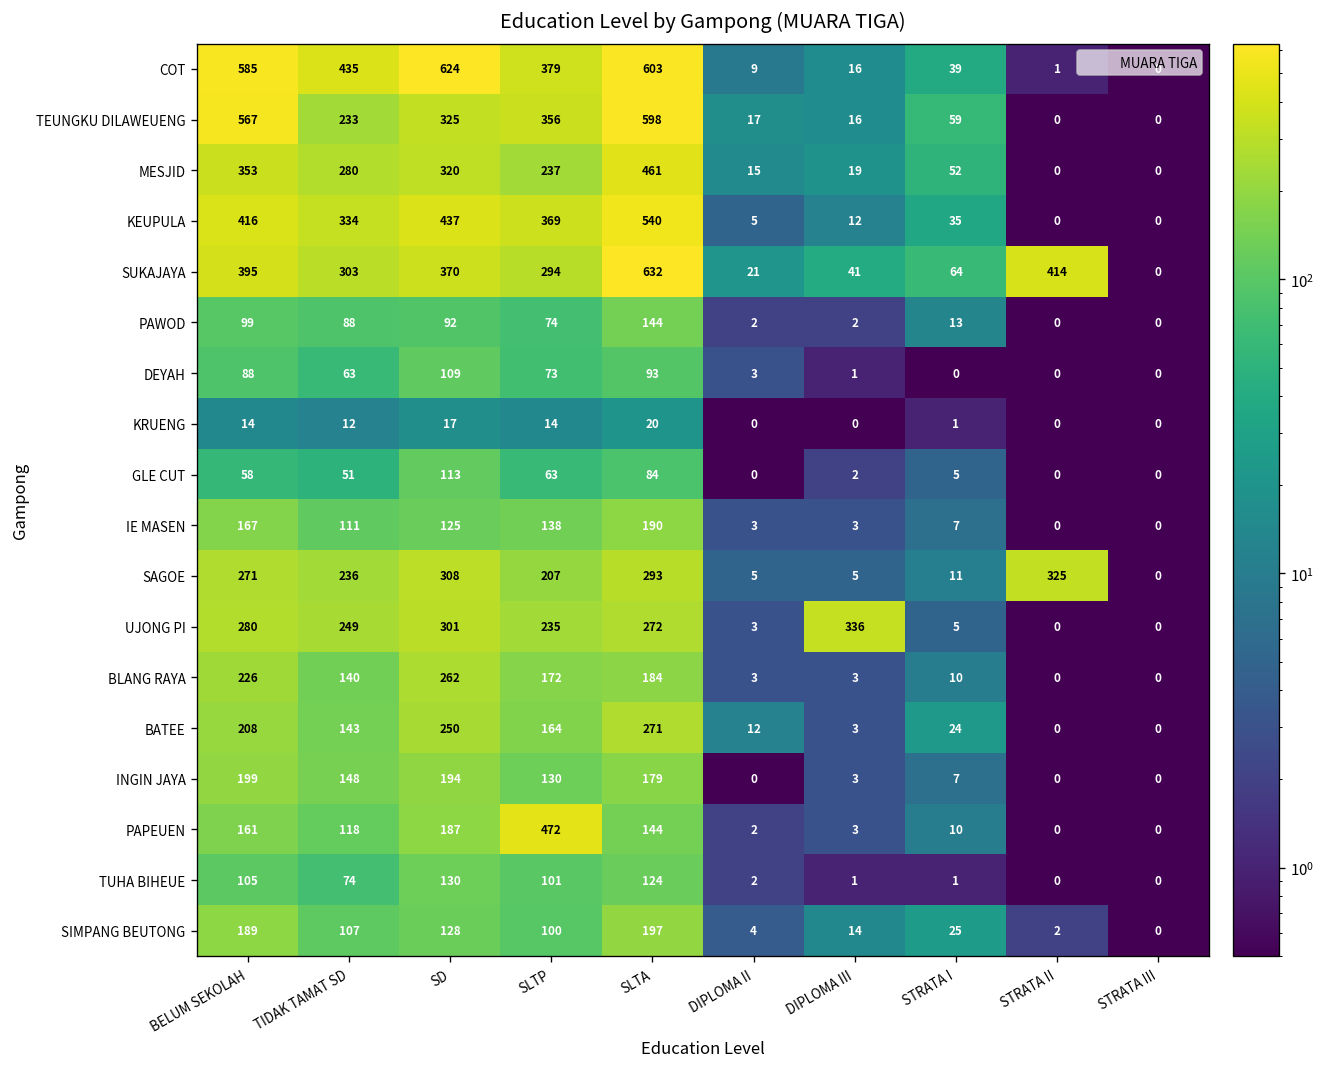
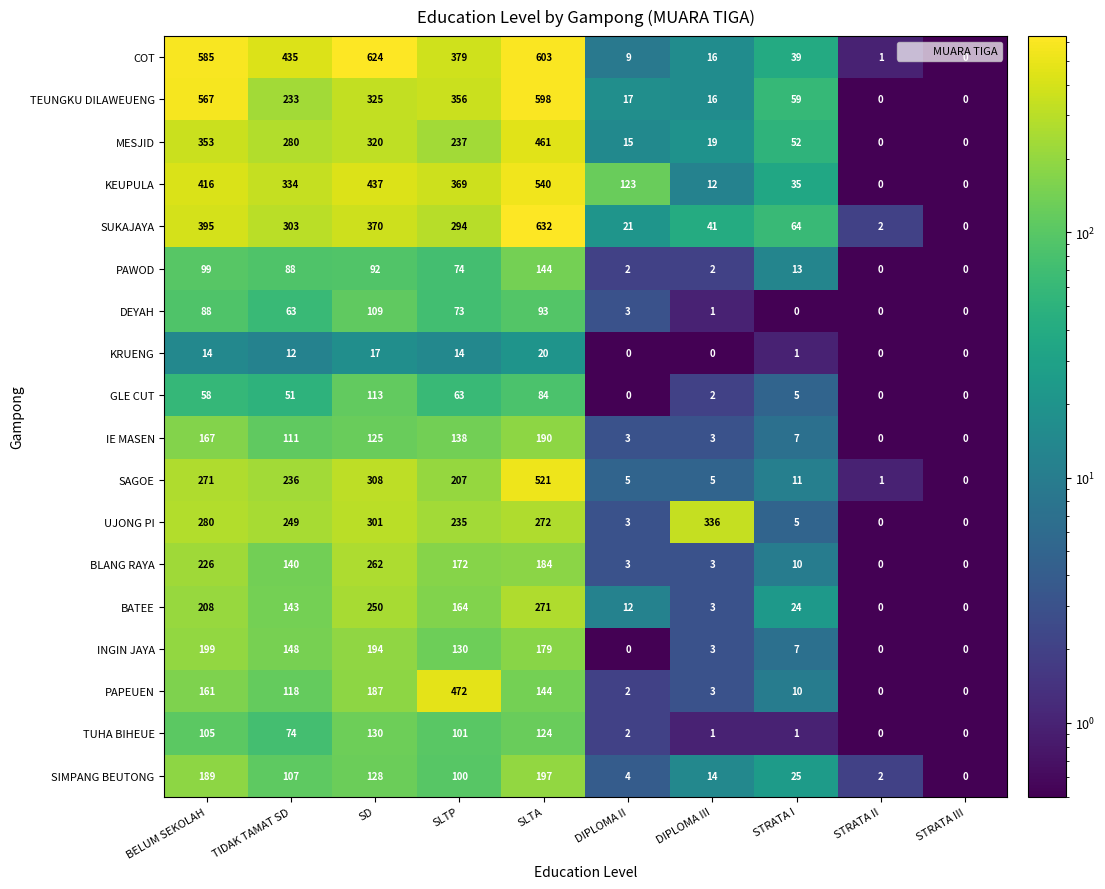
KEUPULA, DIPLOMA II: 5 -> 123
SUKAJAYA, STRATA II: 414 -> 2
SAGOE, SLTA: 293 -> 521
SAGOE, STRATA II: 325 -> 1
